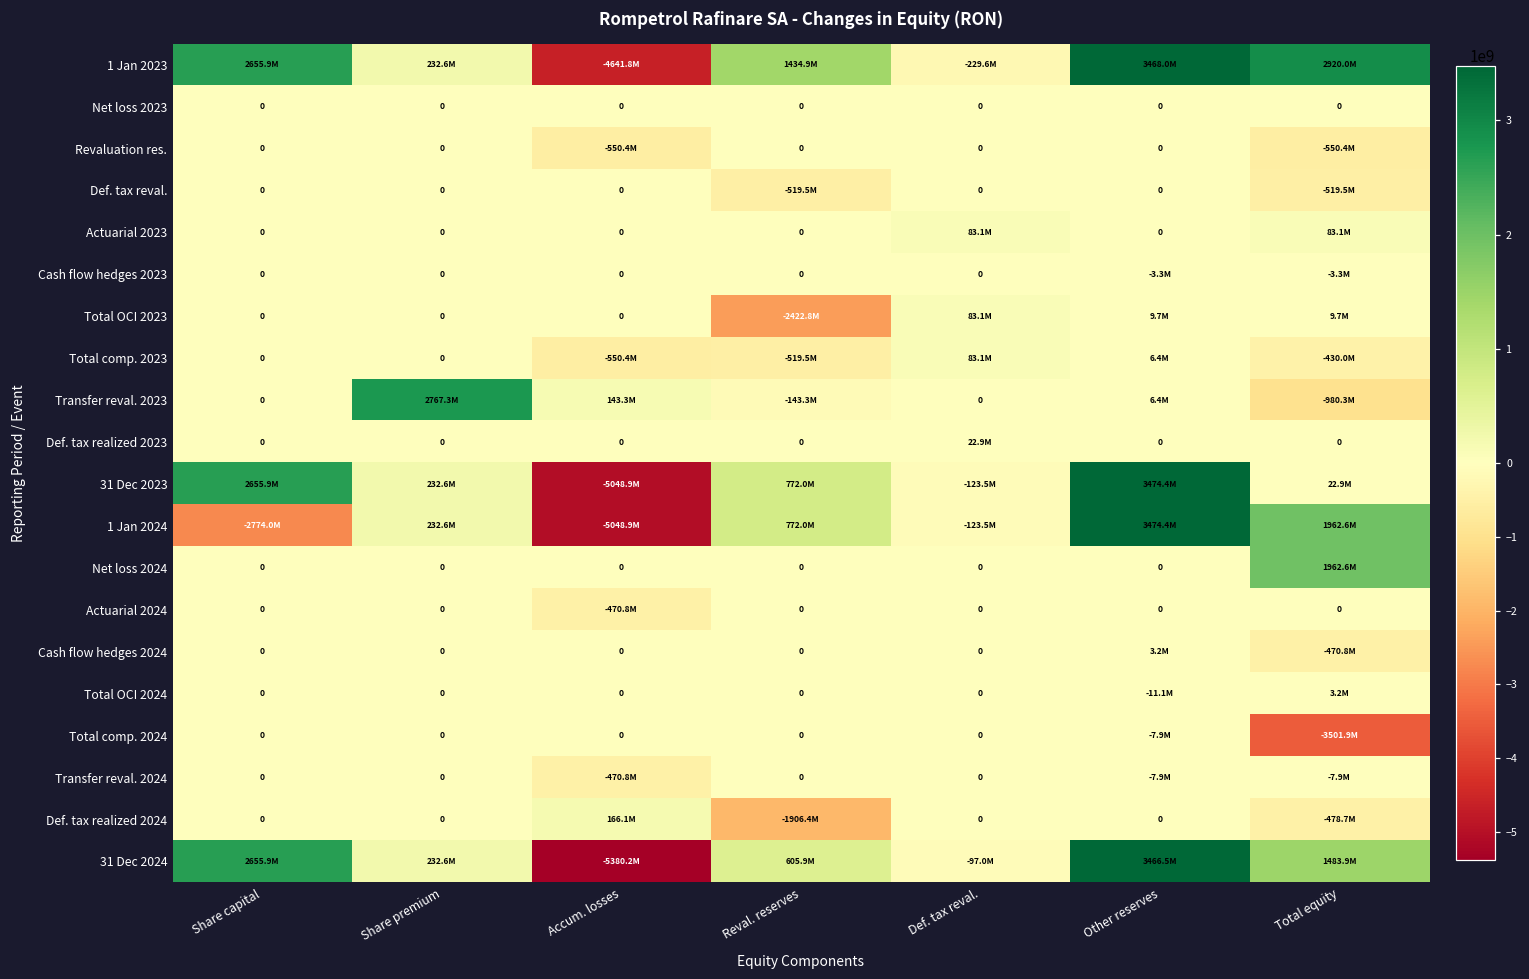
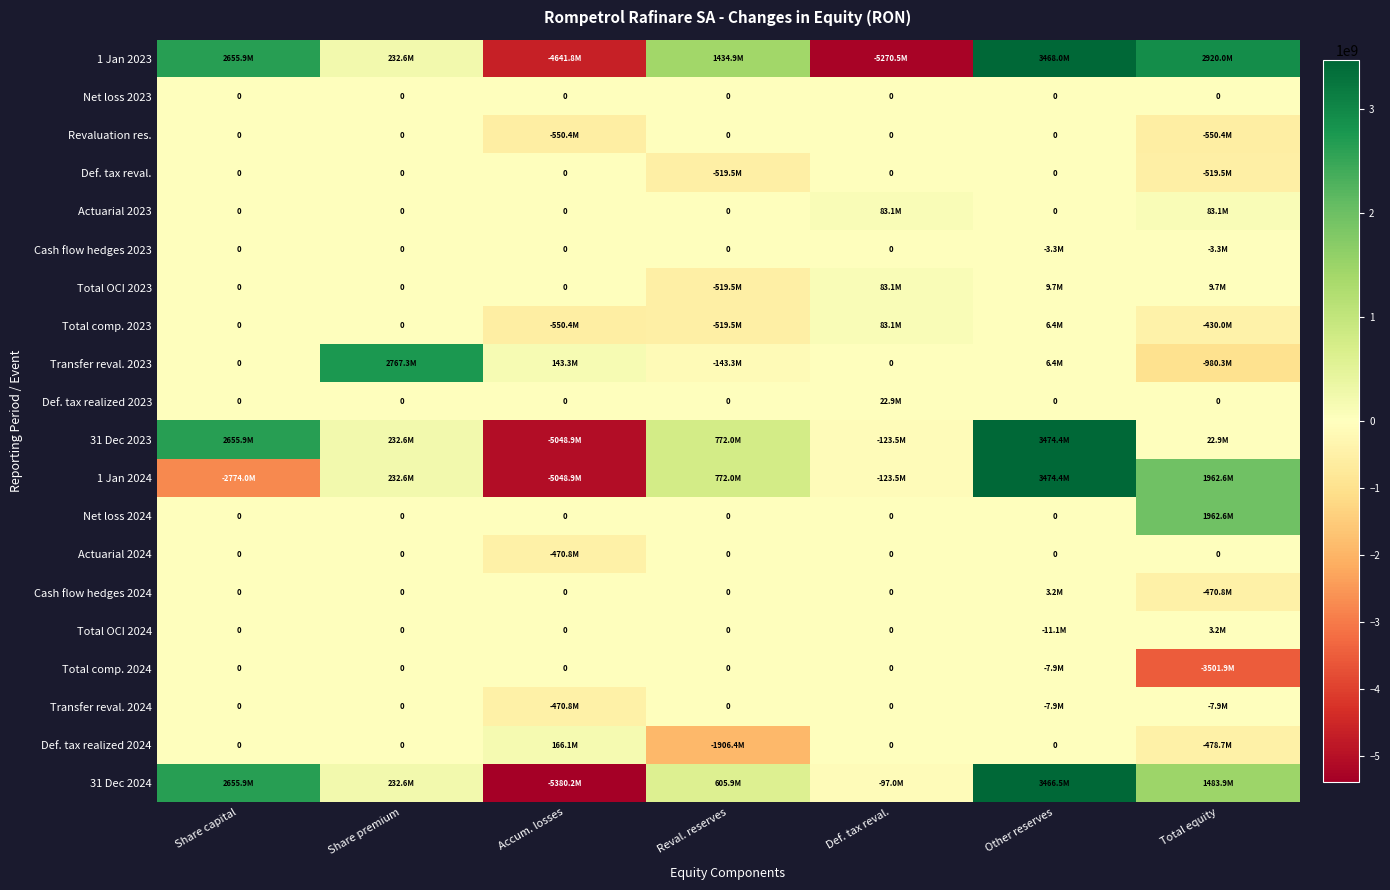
1 Jan 2023, Def. tax reval.: -229.6M -> -5270.5M
Total OCI 2023, Reval. reserves: -2422.8M -> -519.5M
